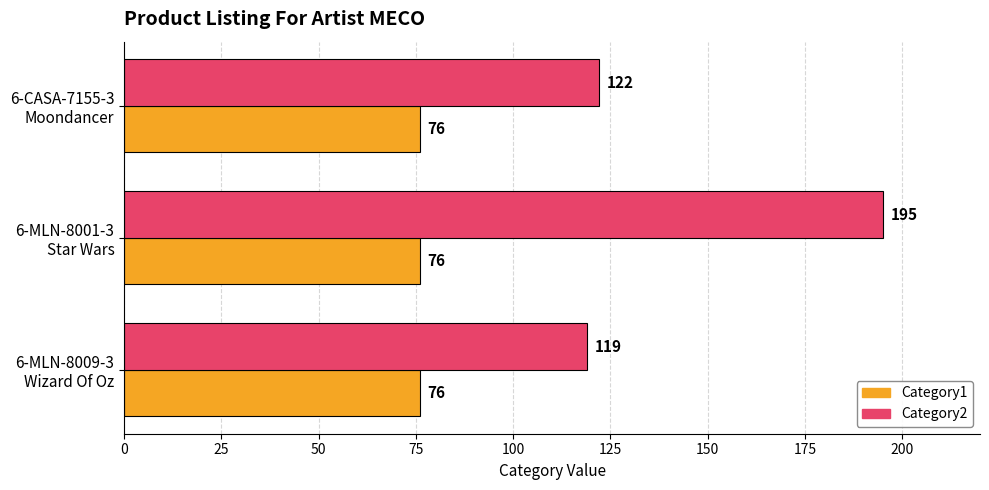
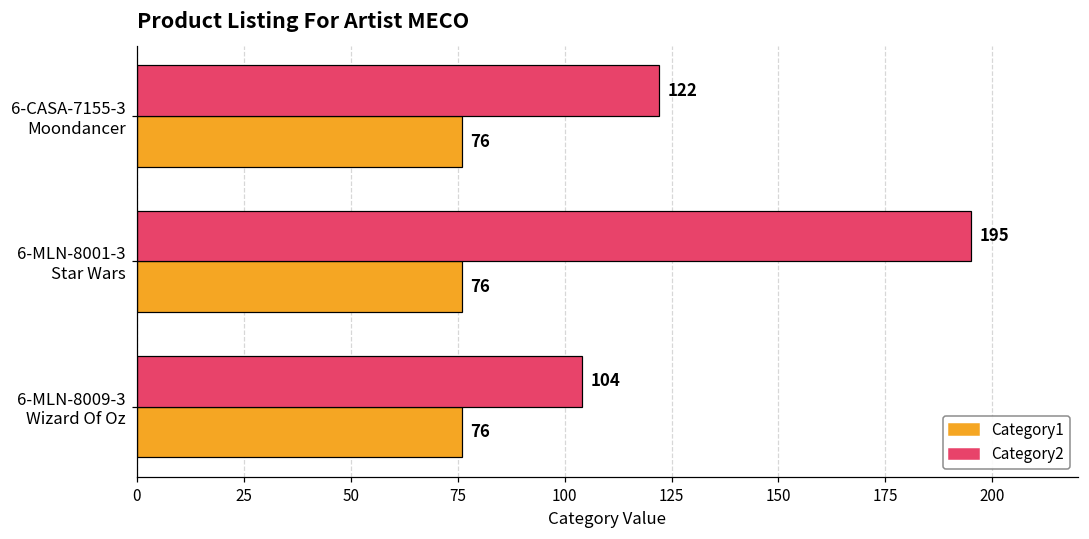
Category2, 6-MLN-8009-3 Wizard Of Oz: 119 -> 104
